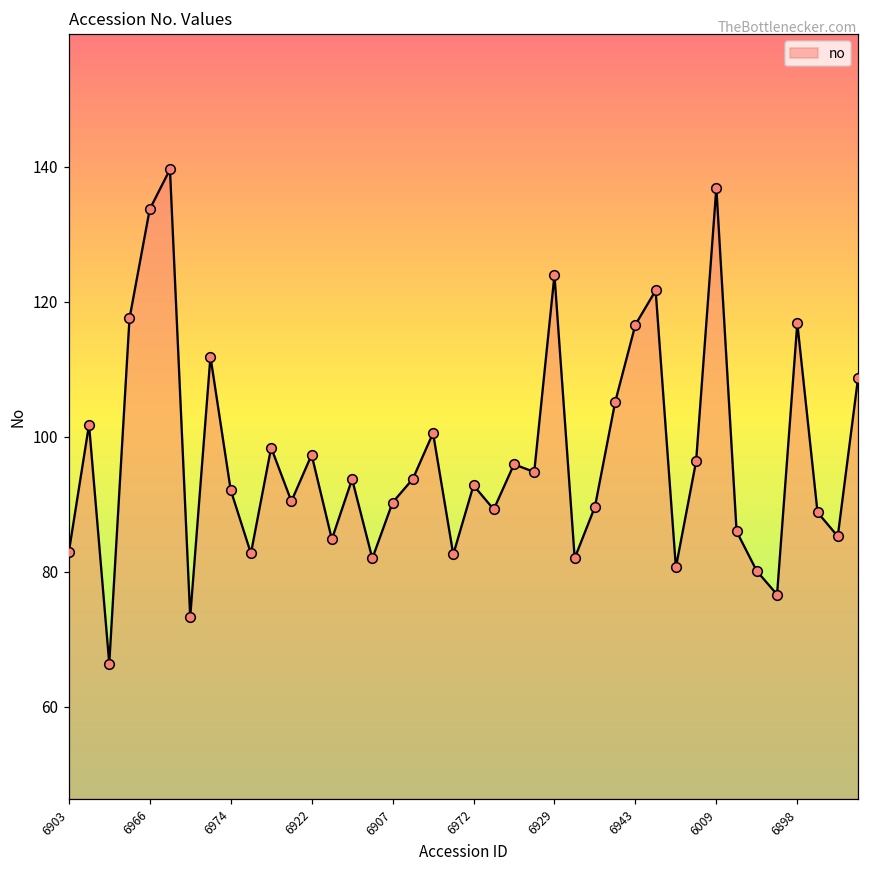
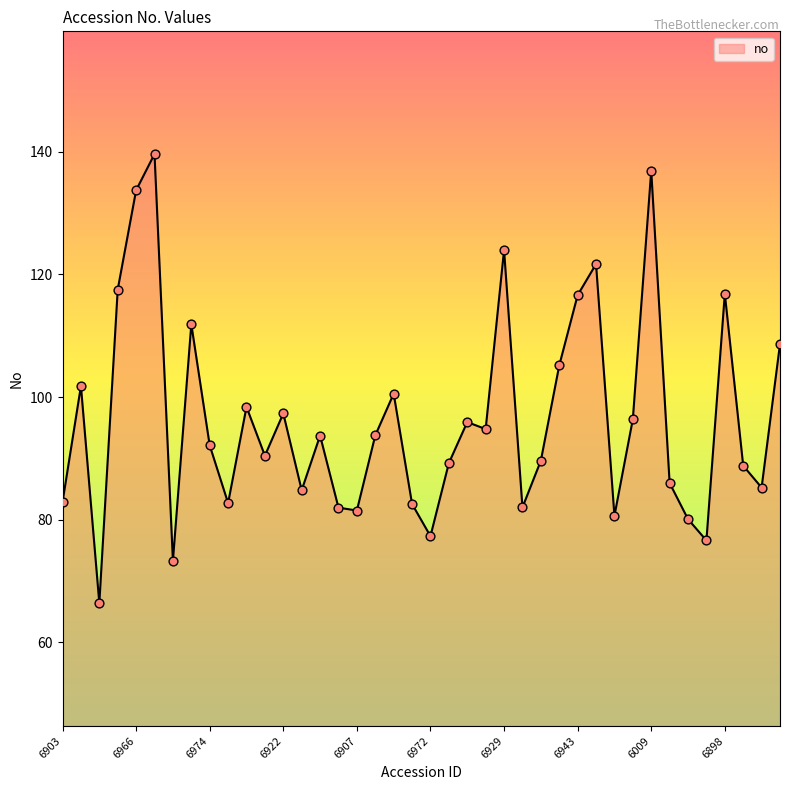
6907: 90 -> 82
6972: 93 -> 77
